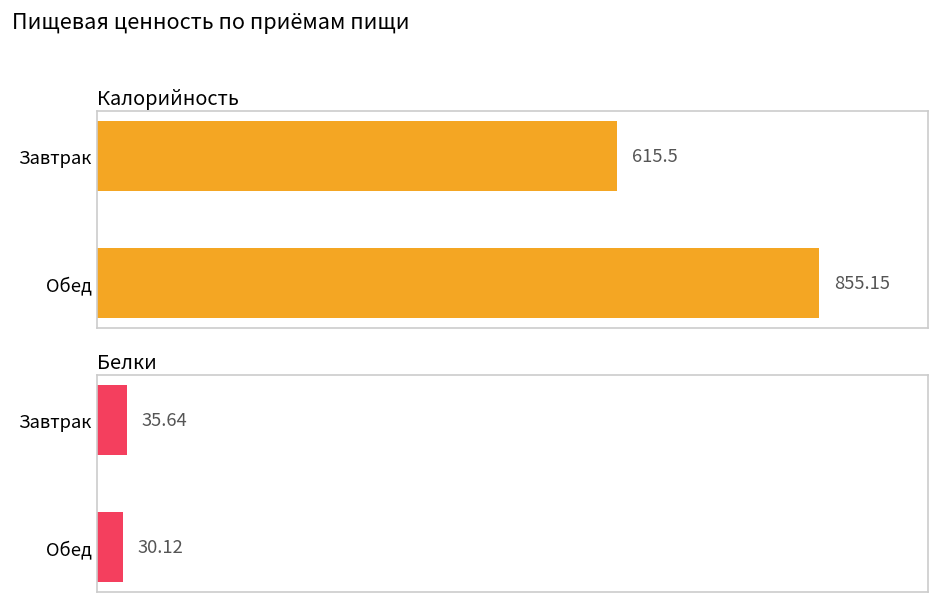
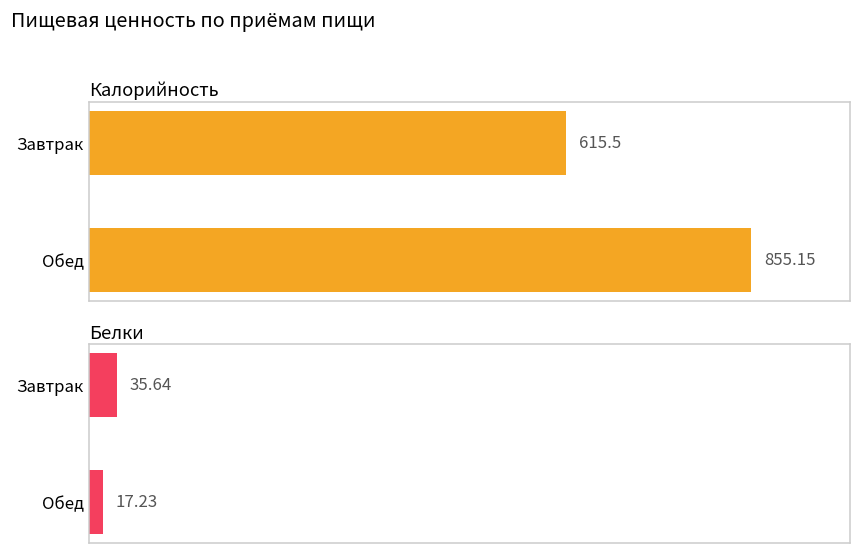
Белки, Обед: 30.12 -> 17.23
